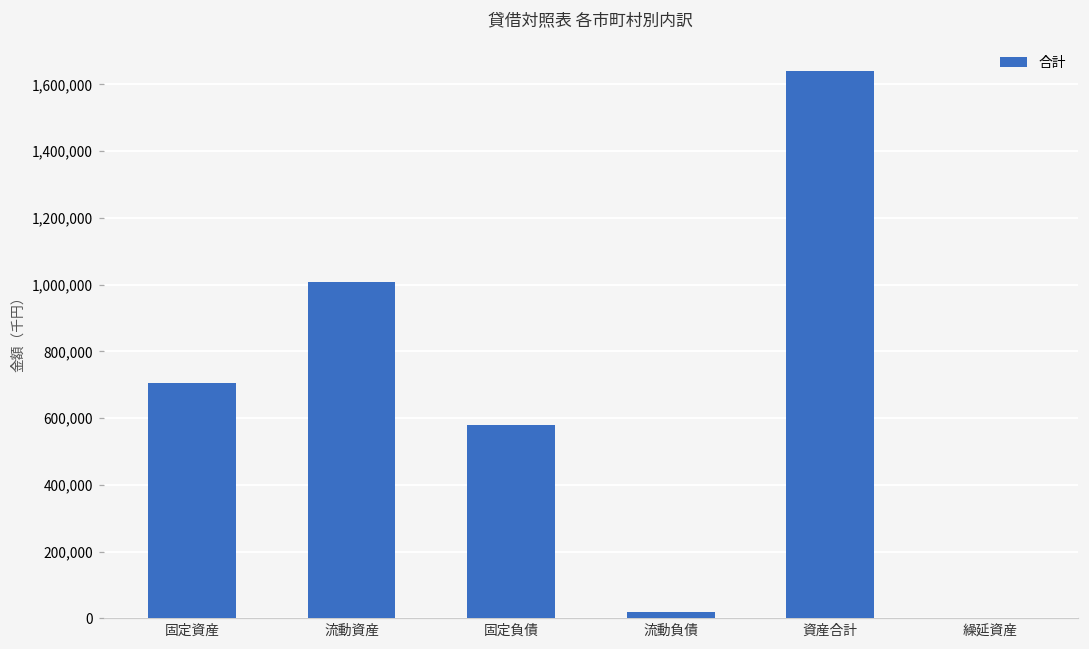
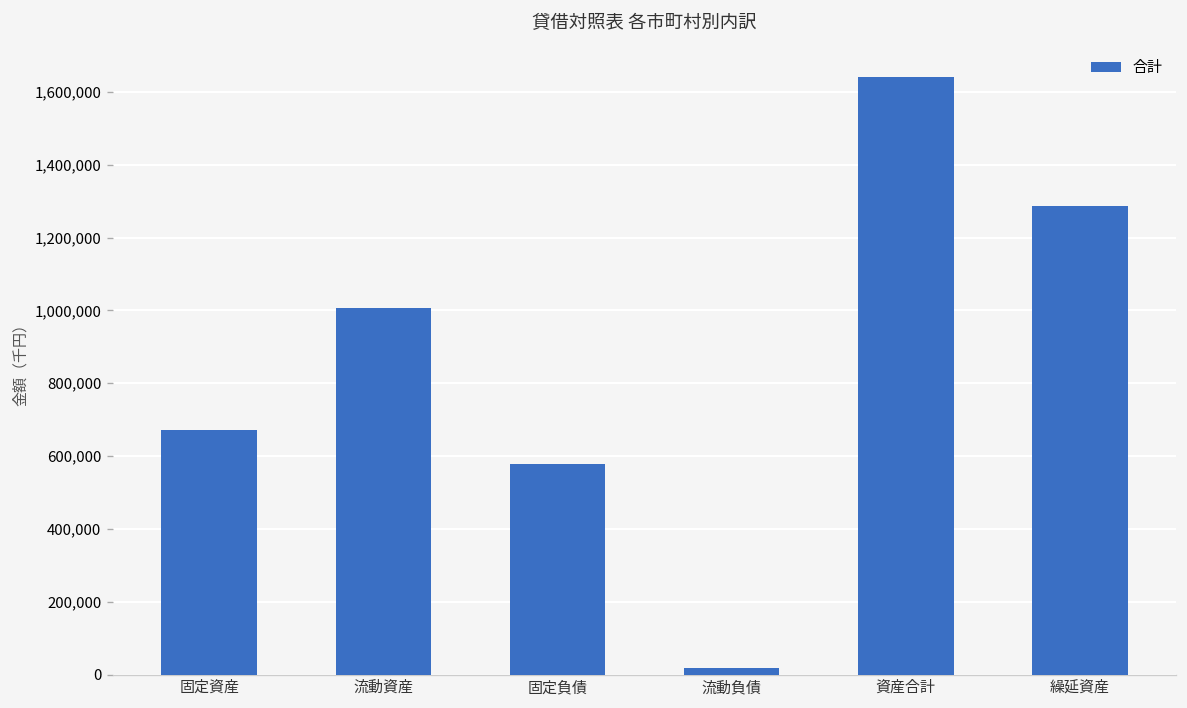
固定資産: 710,000 -> 670,000
繰延資産: 0 -> 1,290,000
